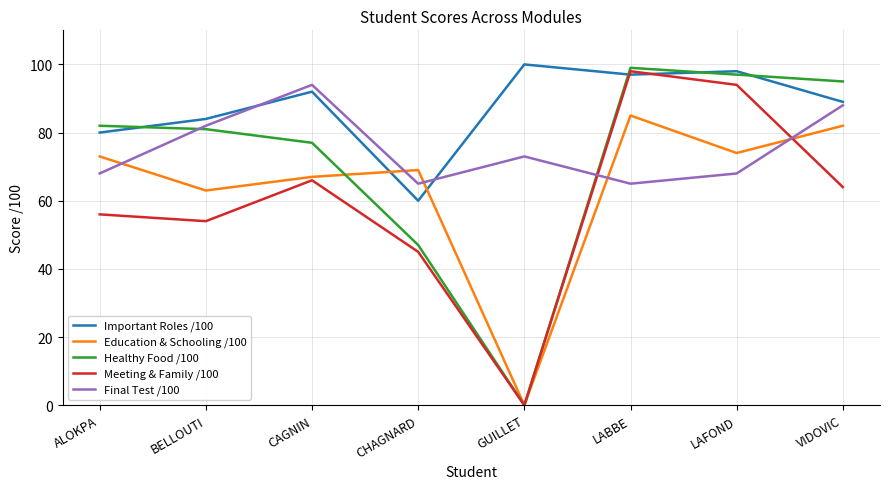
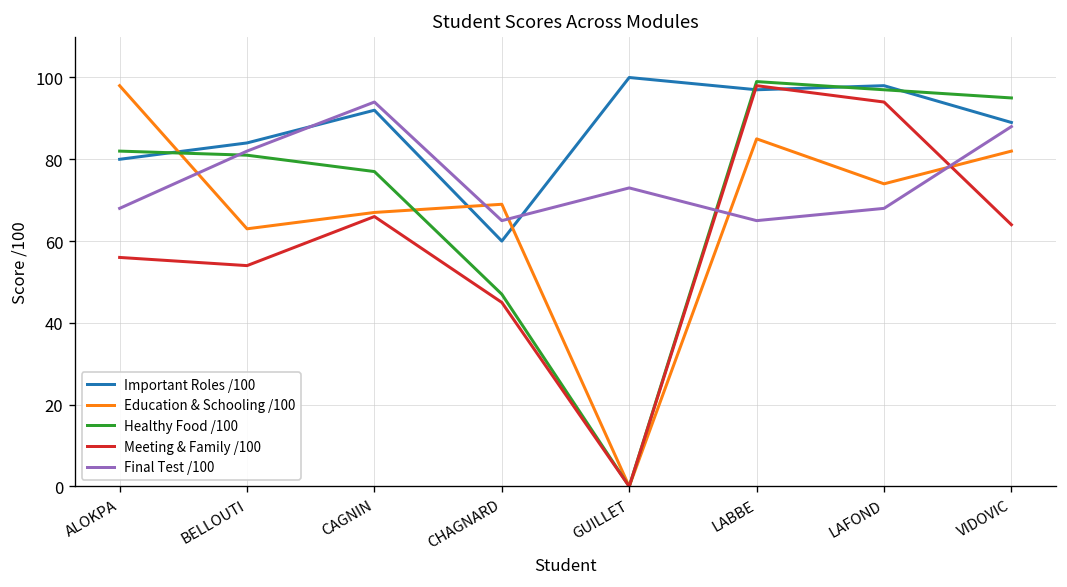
Education & Schooling /100, ALOKPA: 73 -> 98
